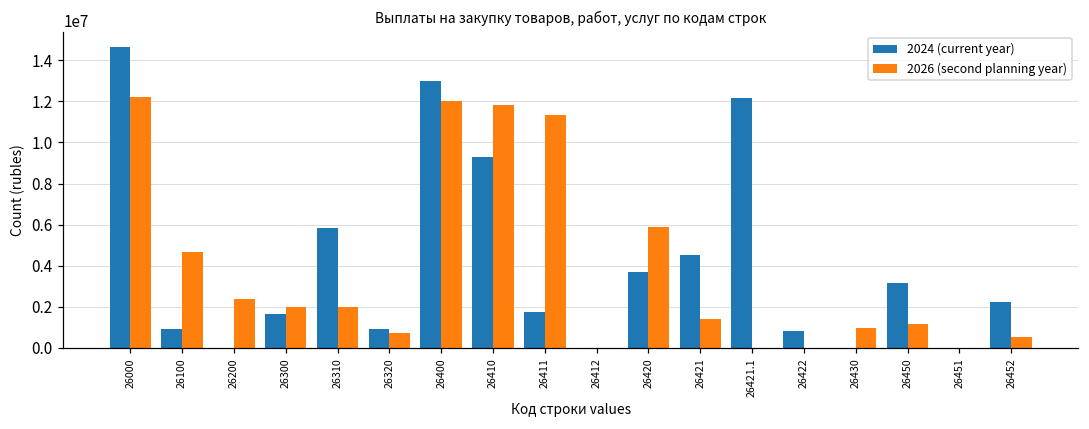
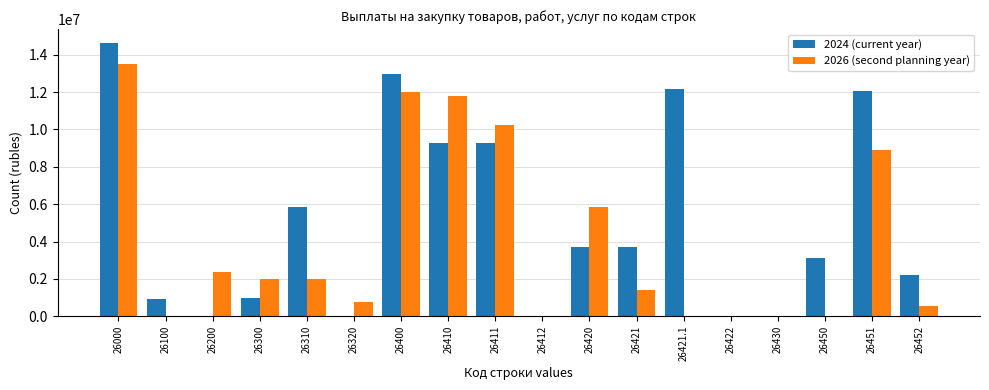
2026 (second planning year), 26000: 12200000 -> 13500000
2026 (second planning year), 26100: 4700000 -> 0
2024 (current year), 26300: 1700000 -> 1000000
2024 (current year), 26320: 900000 -> 0
2024 (current year), 26411: 1800000 -> 9300000
2026 (second planning year), 26411: 11400000 -> 10200000
2024 (current year), 26421: 4500000 -> 3700000
2024 (current year), 26422: 800000 -> 0
2026 (second planning year), 26430: 1000000 -> 0
2026 (second planning year), 26450: 1100000 -> 0
2024 (current year), 26451: 0 -> 12100000
2026 (second planning year), 26451: 0 -> 8900000
